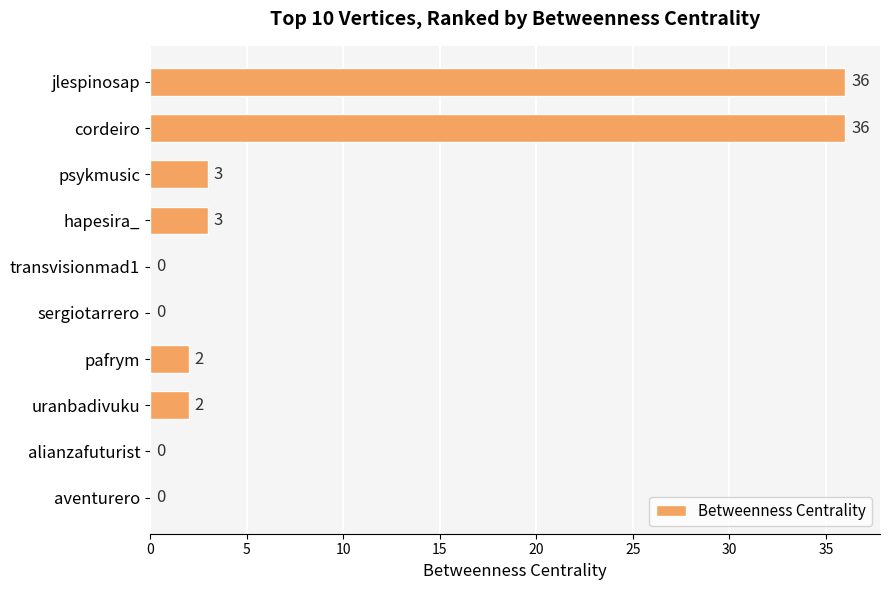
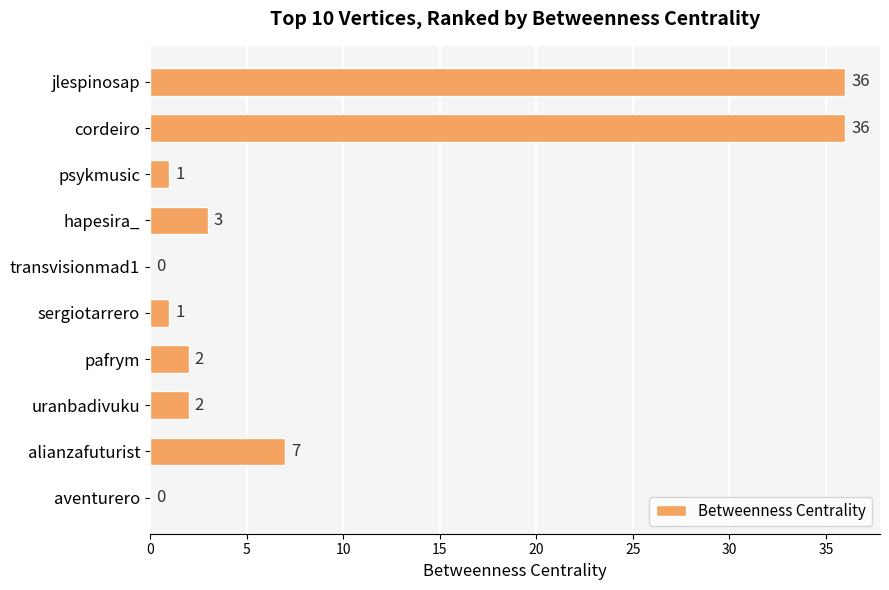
psykmusic: 3 -> 1
sergiotarrero: 0 -> 1
alianzafuturist: 0 -> 7
